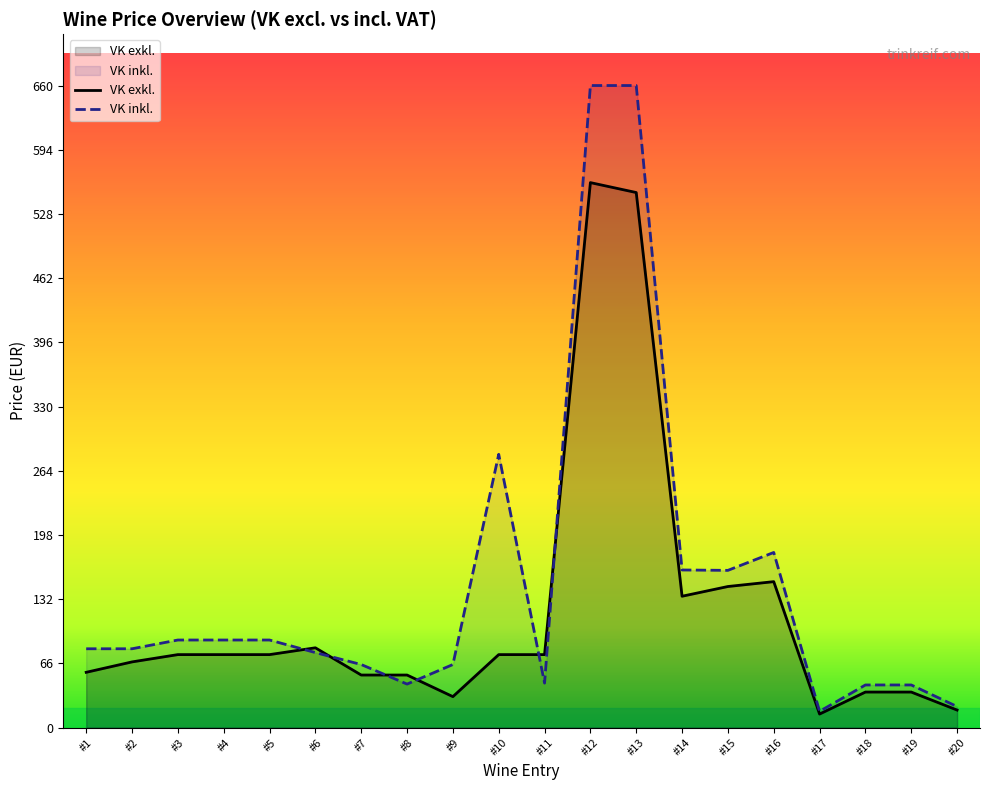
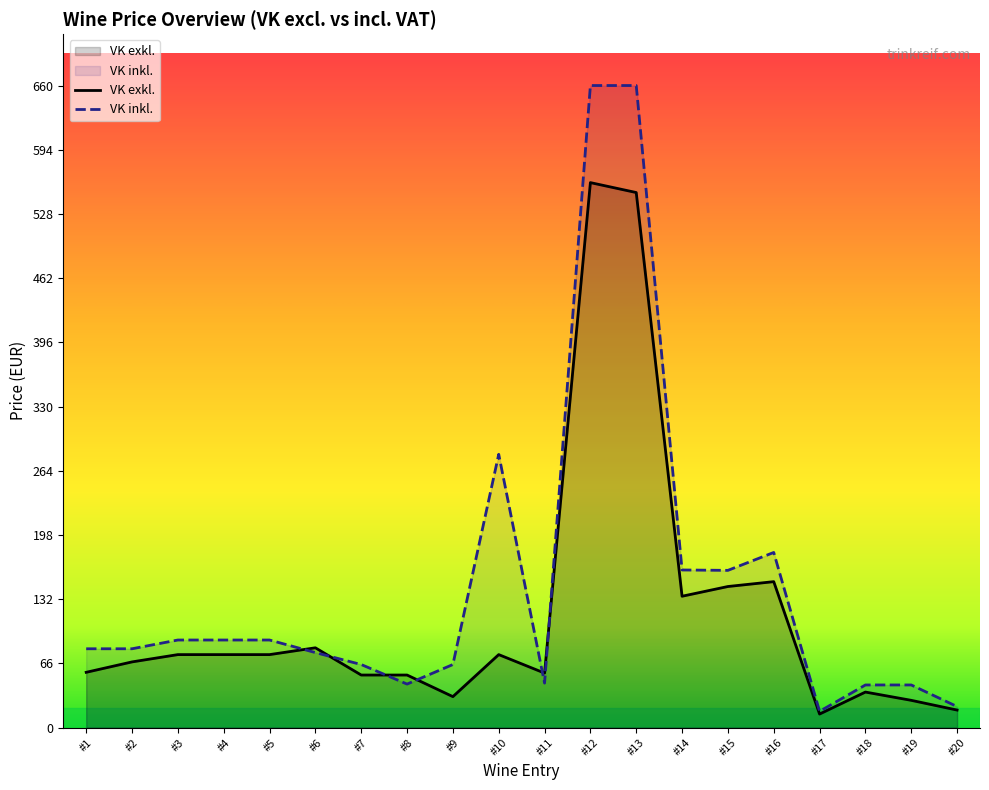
VK exkl., #11: 80 -> 60
VK exkl., #19: 40 -> 30
